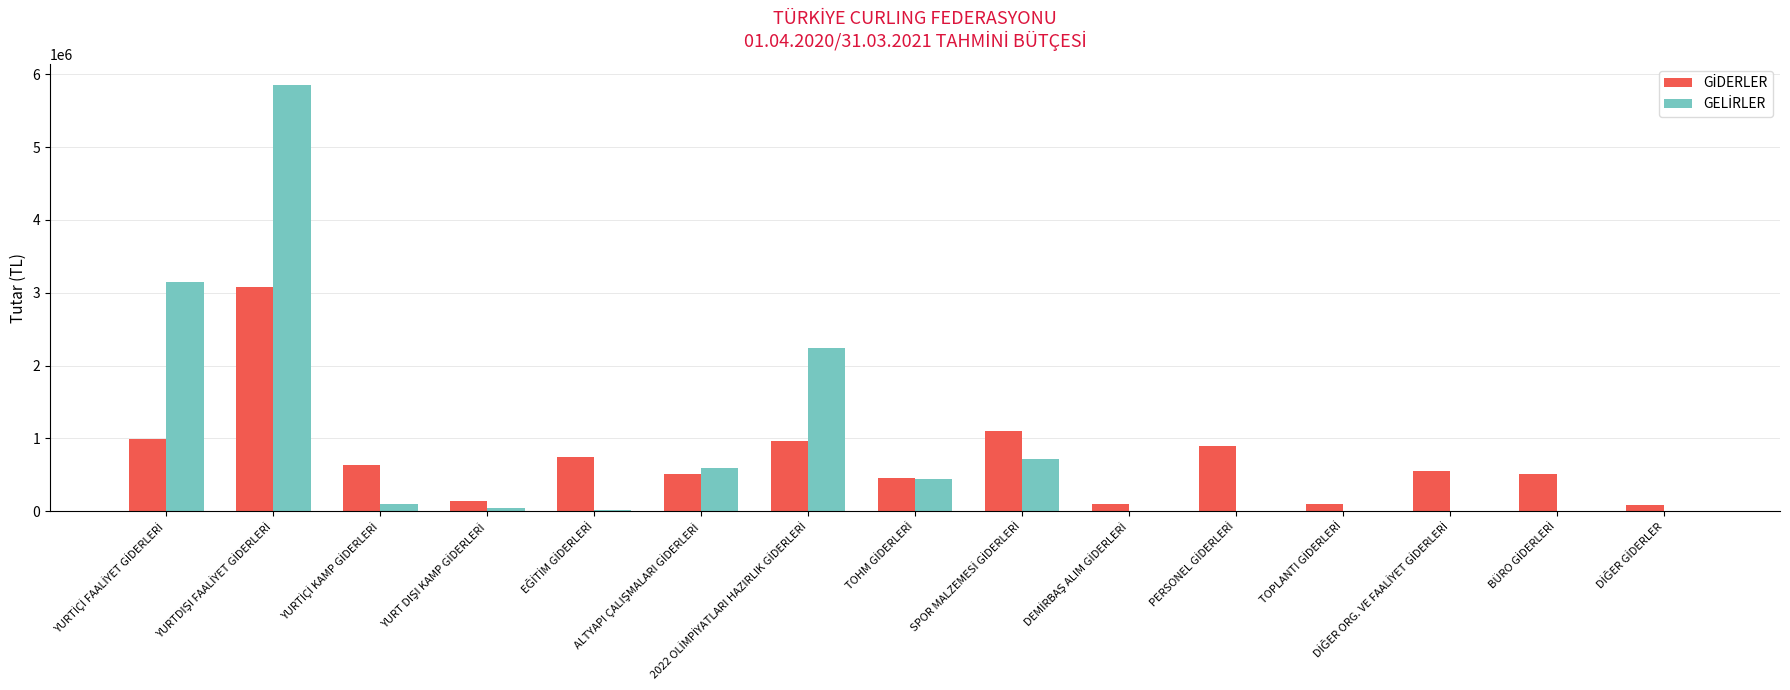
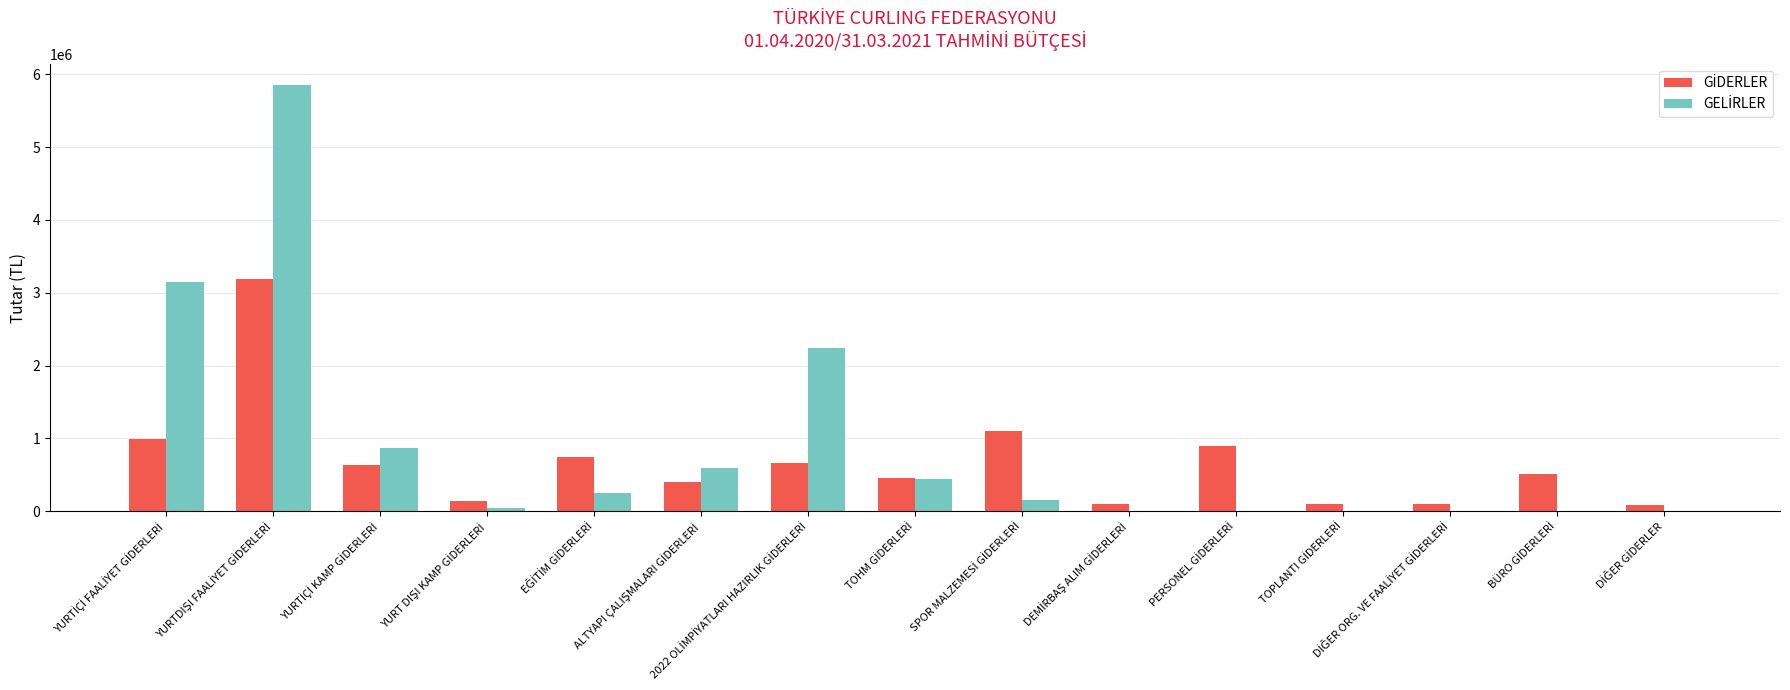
GİDERLER, YURTDIŞI FAALİYET GİDERLERİ: 3100000 -> 3200000
GELİRLER, YURTİÇİ KAMP GİDERLERİ: 100000 -> 900000
GELİRLER, EĞİTİM GİDERLERİ: 0 -> 200000
GİDERLER, ALTYAPI ÇALIŞMALARI GİDERLERİ: 500000 -> 400000
GİDERLER, 2022 OLİMPİYATLARI HAZIRLIK GİDERLERİ: 1000000 -> 700000
GELİRLER, SPOR MALZEMESİ GİDERLERİ: 700000 -> 200000
GİDERLER, DİĞER ORG. VE FAALİYET GİDERLERİ: 500000 -> 100000
